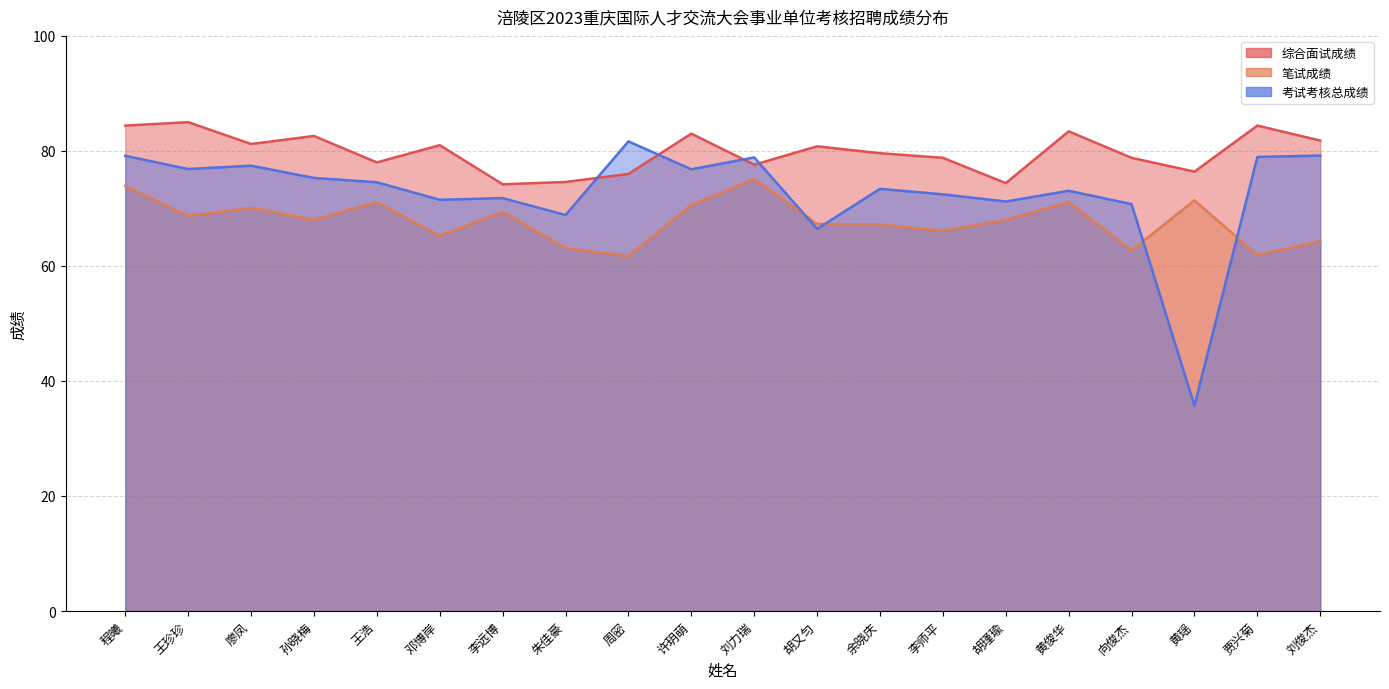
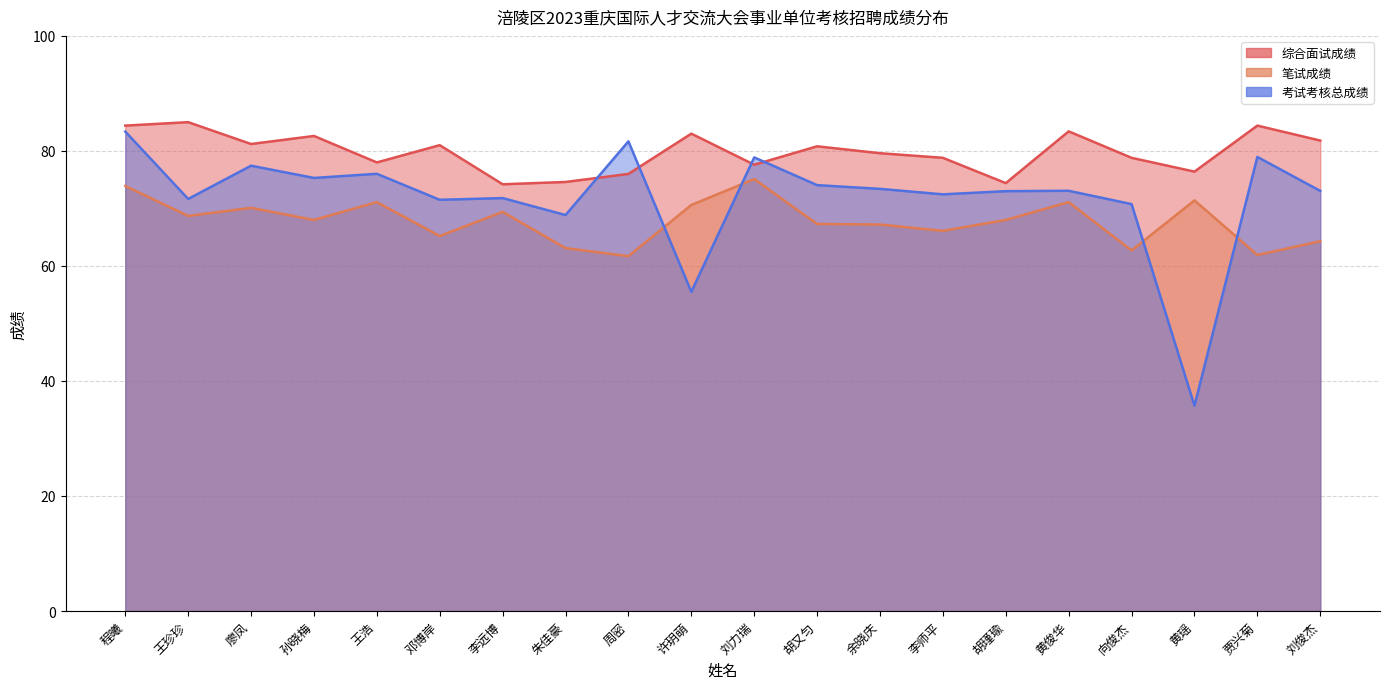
考试考核总成绩, 程曦: 79 -> 83
考试考核总成绩, 王珍珍: 77 -> 72
考试考核总成绩, 王浩: 75 -> 76
考试考核总成绩, 许玥萌: 77 -> 56
考试考核总成绩, 胡又匀: 66 -> 74
考试考核总成绩, 胡瑾瑜: 71 -> 73
考试考核总成绩, 刘俊杰: 79 -> 73
